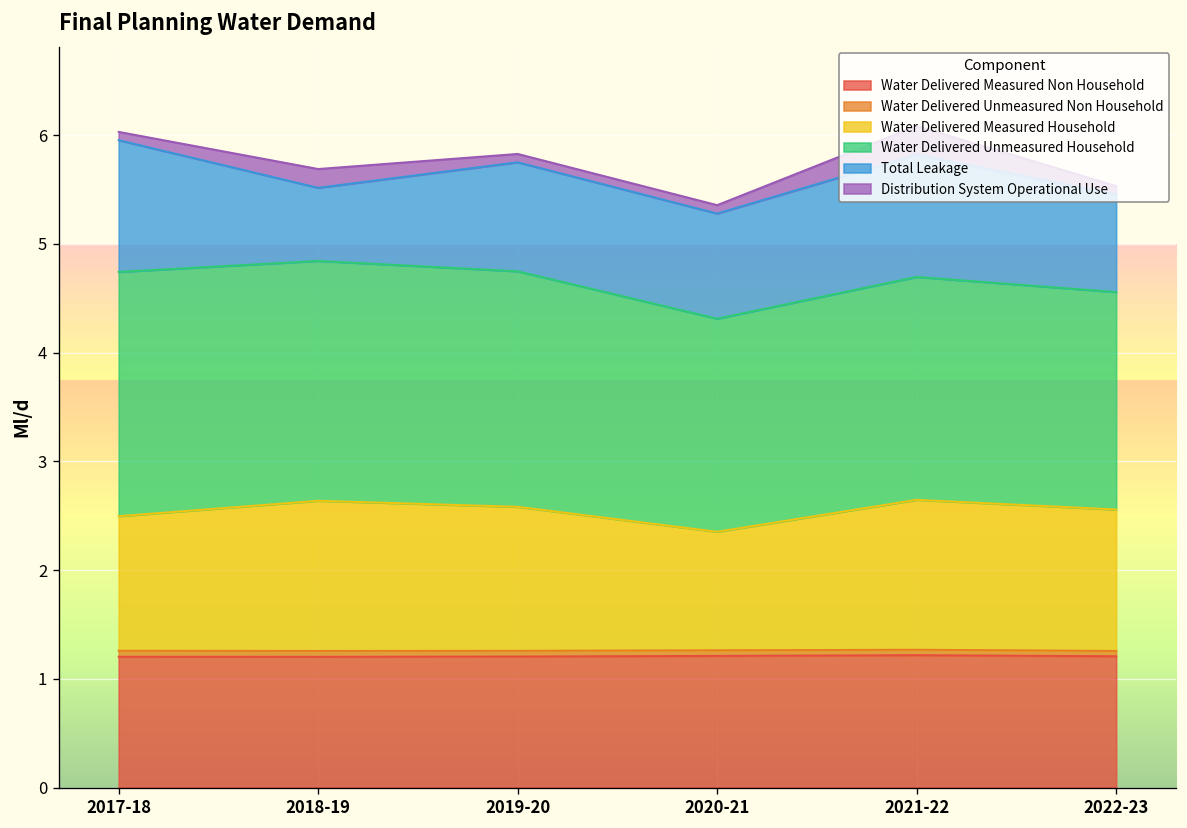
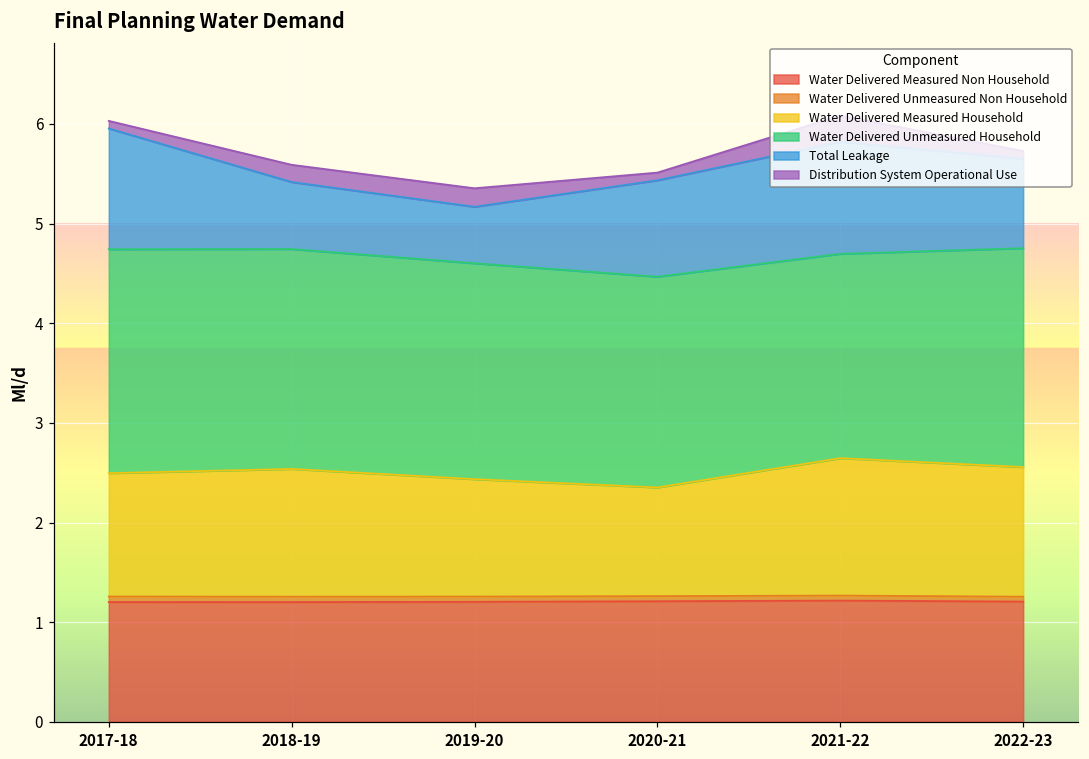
Water Delivered Measured Household, 2018-19: 1.4 -> 1.3
Water Delivered Measured Household, 2019-20: 1.3 -> 1.2
Total Leakage, 2019-20: 1.0 -> 0.6
Distribution System Operational Use, 2019-20: 0.1 -> 0.2
Water Delivered Unmeasured Household, 2020-21: 2.0 -> 2.1
Water Delivered Unmeasured Household, 2022-23: 2.0 -> 2.2
